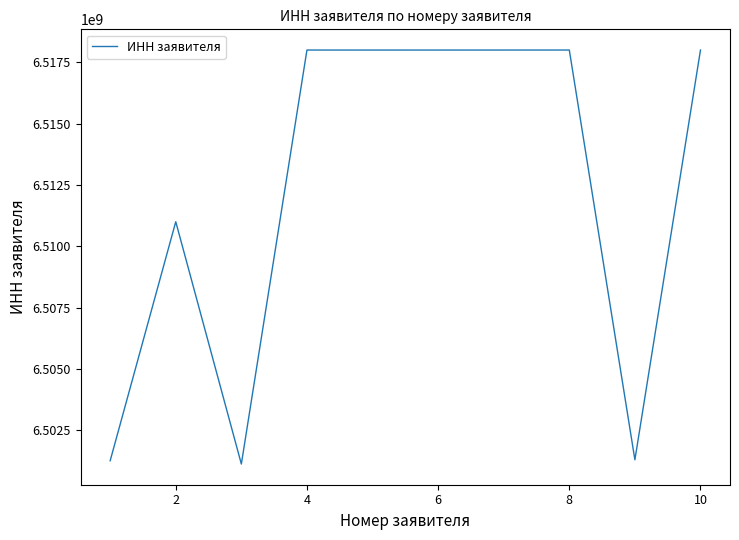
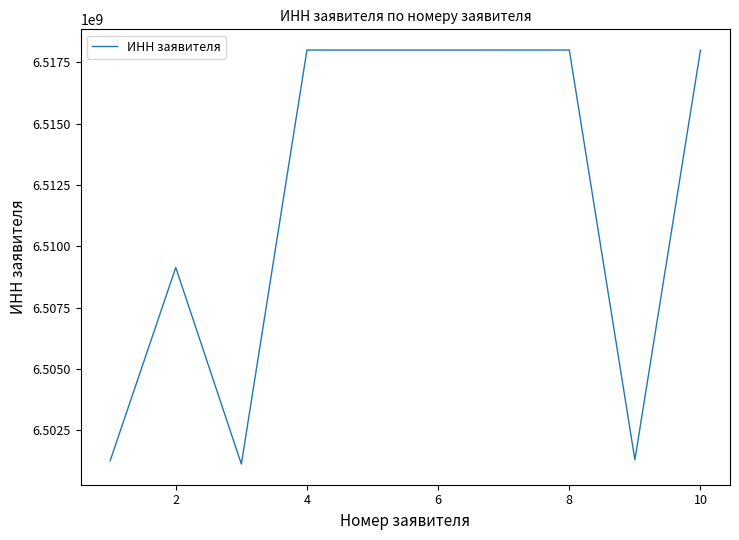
2: 6511000000 -> 6509100000
